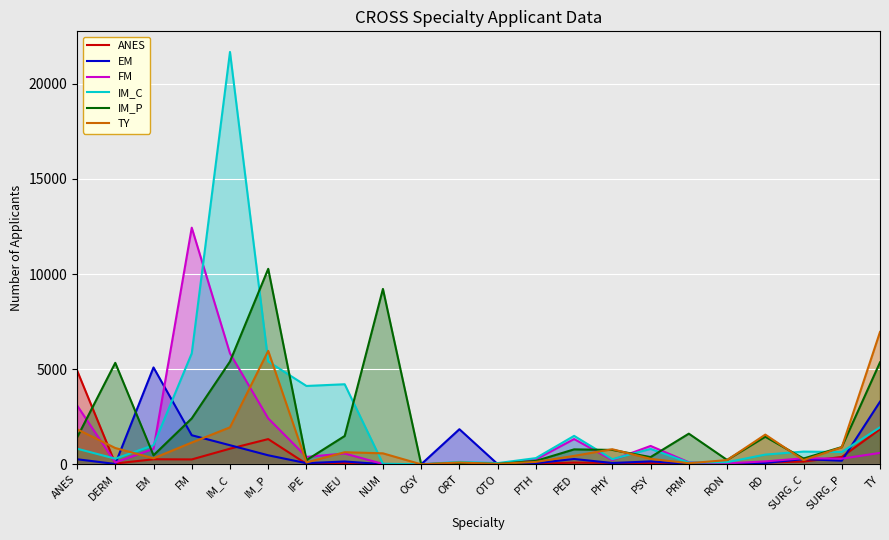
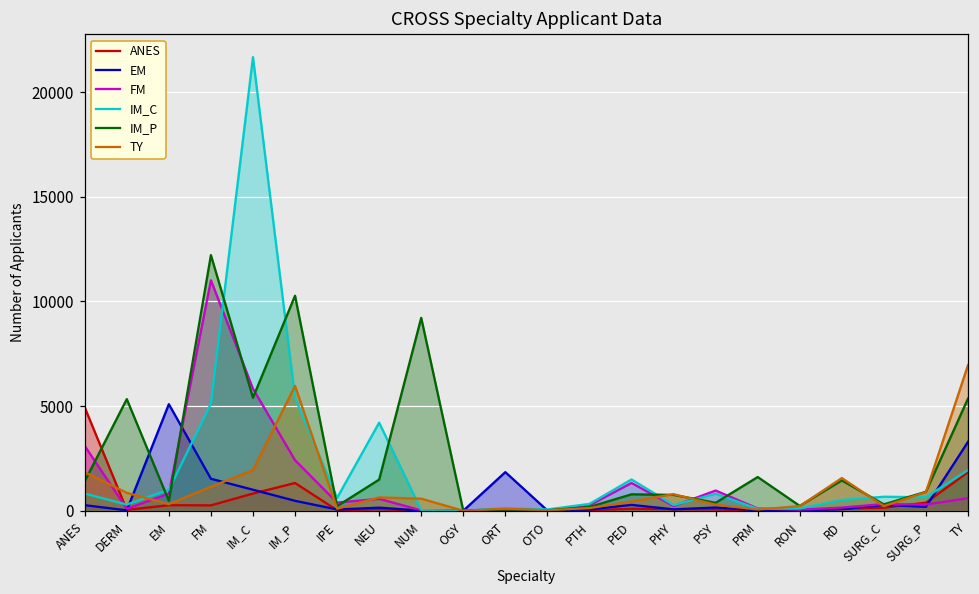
FM, FM: 12400 -> 11000
IM_C, FM: 5800 -> 5100
IM_P, FM: 2400 -> 12200
IM_C, IPE: 4100 -> 600
